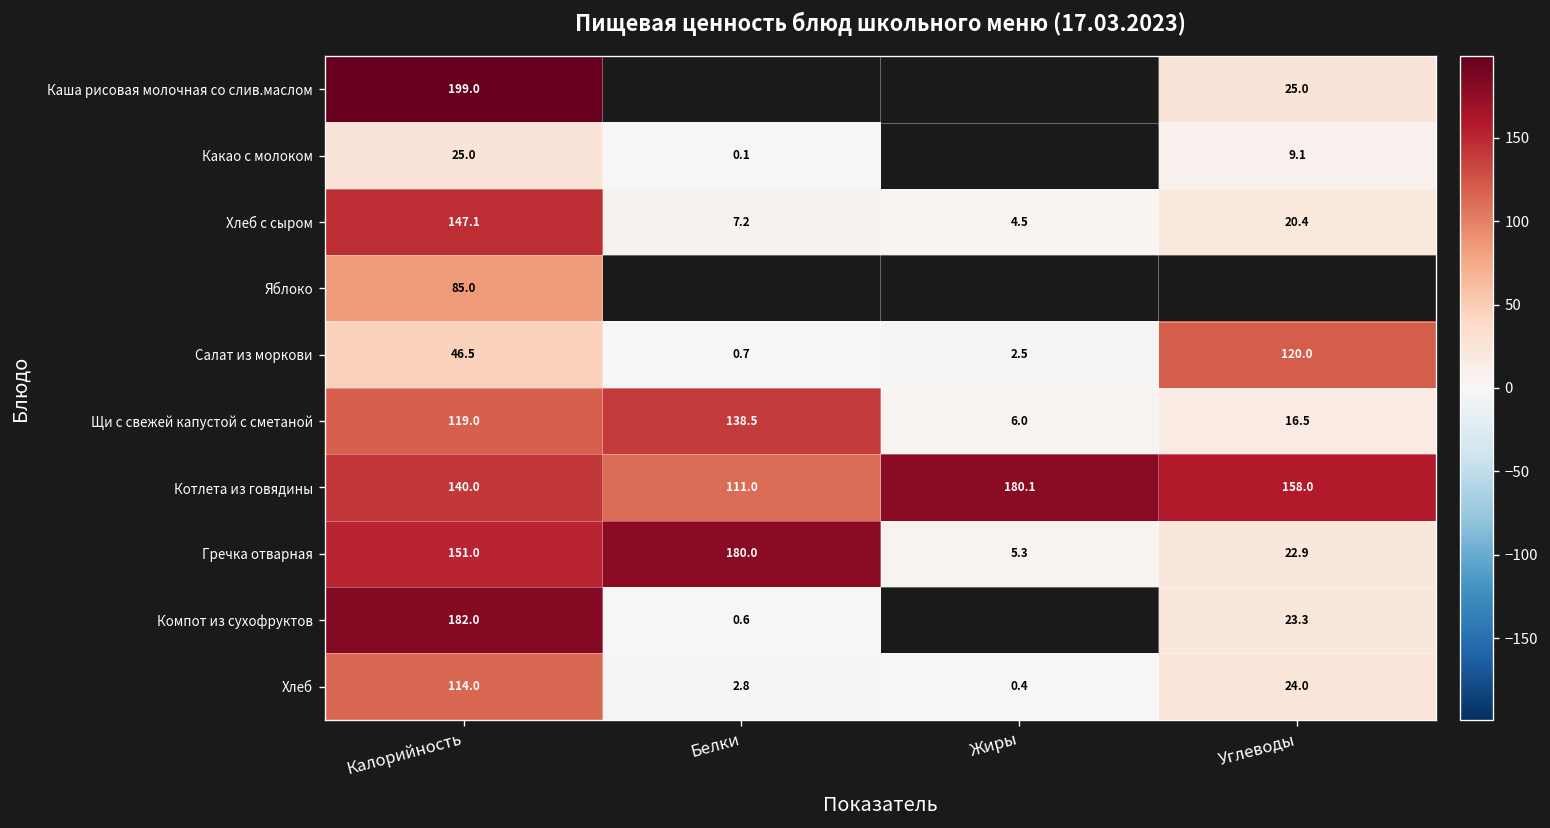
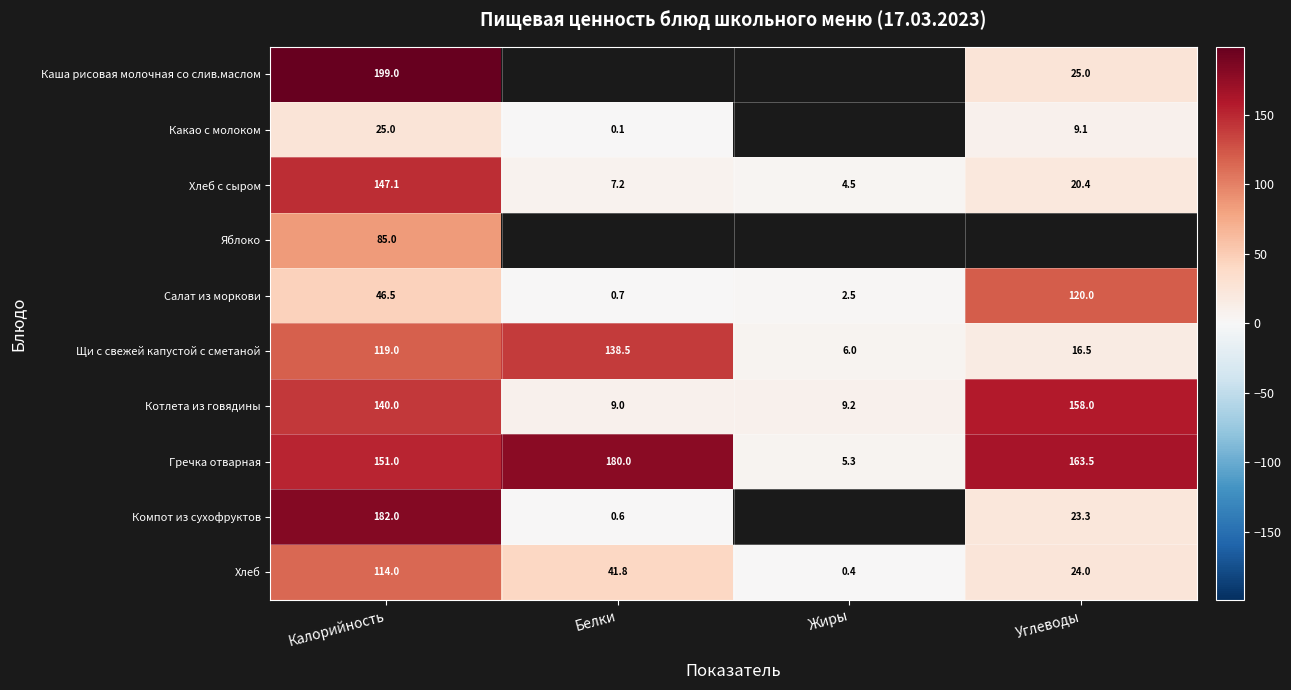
Котлета из говядины, Белки: 111.0 -> 9.0
Котлета из говядины, Жиры: 180.1 -> 9.2
Гречка отварная, Углеводы: 22.9 -> 163.5
Хлеб, Белки: 2.8 -> 41.8
